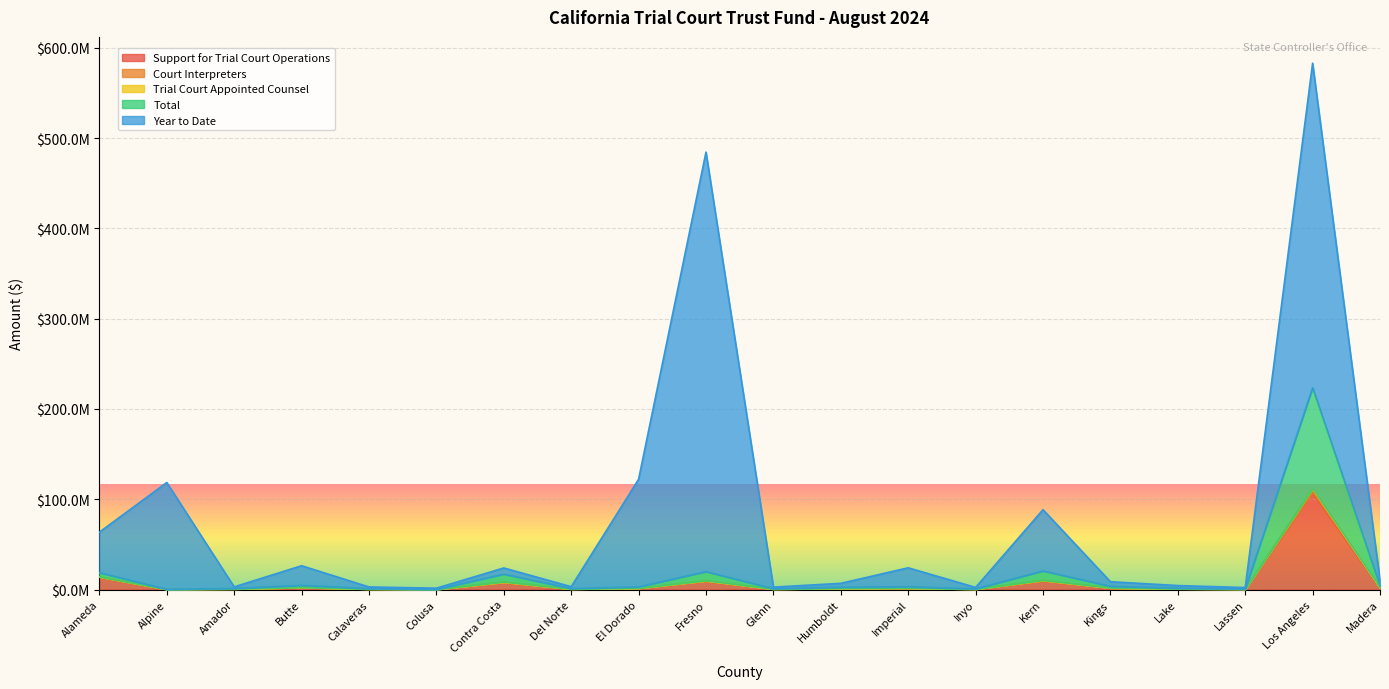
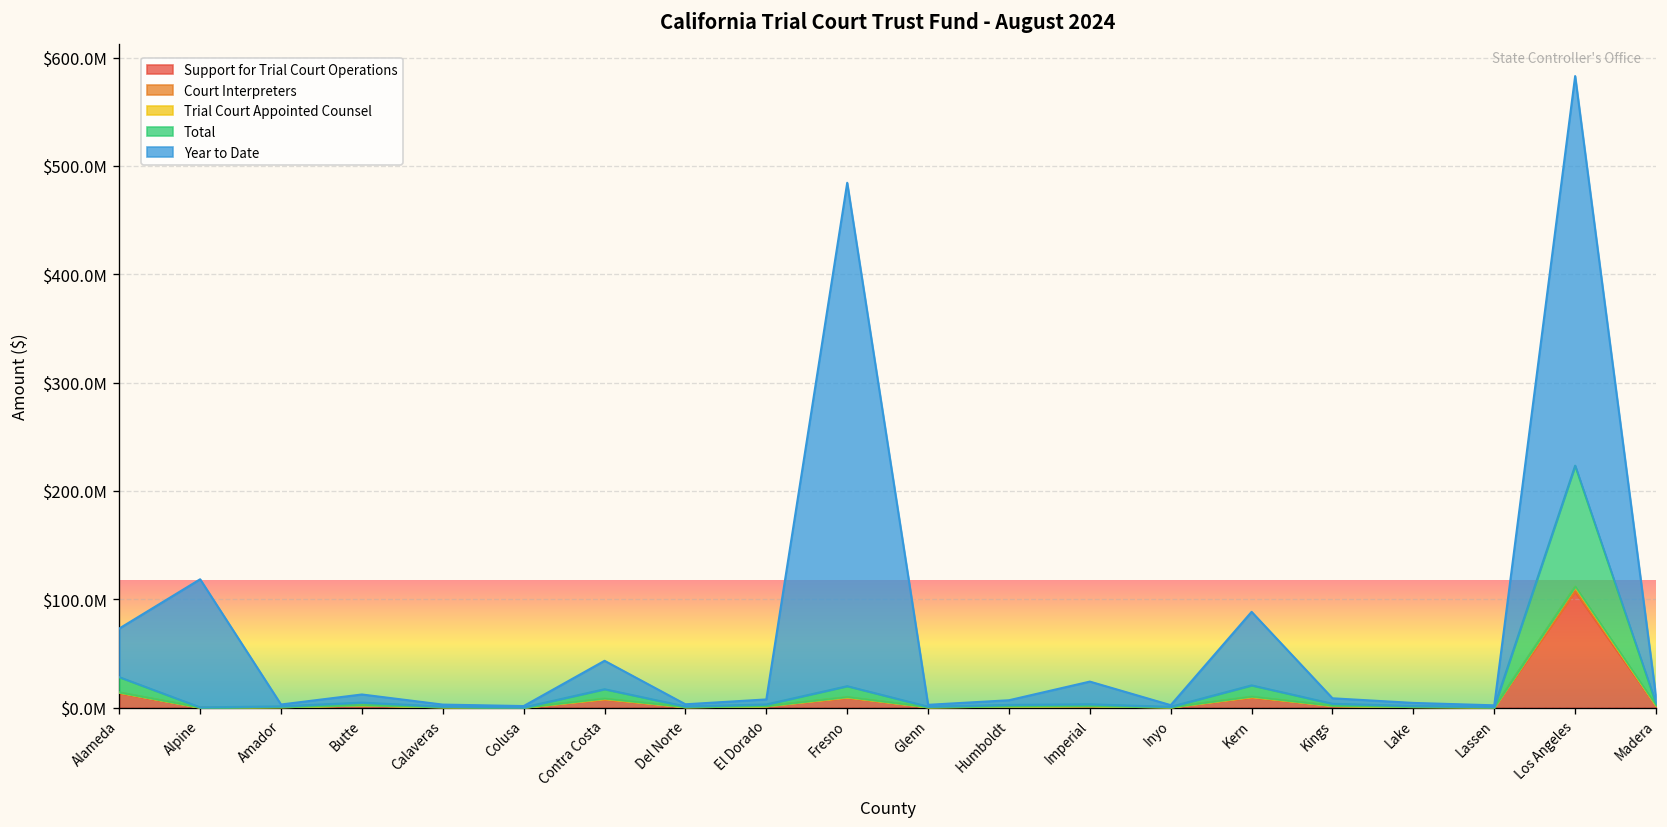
Total, Alameda: $0 -> $10000000
Year to Date, Butte: $20000000 -> $10000000
Year to Date, Contra Costa: $10000000 -> $30000000
Year to Date, El Dorado: $120000000 -> $0
